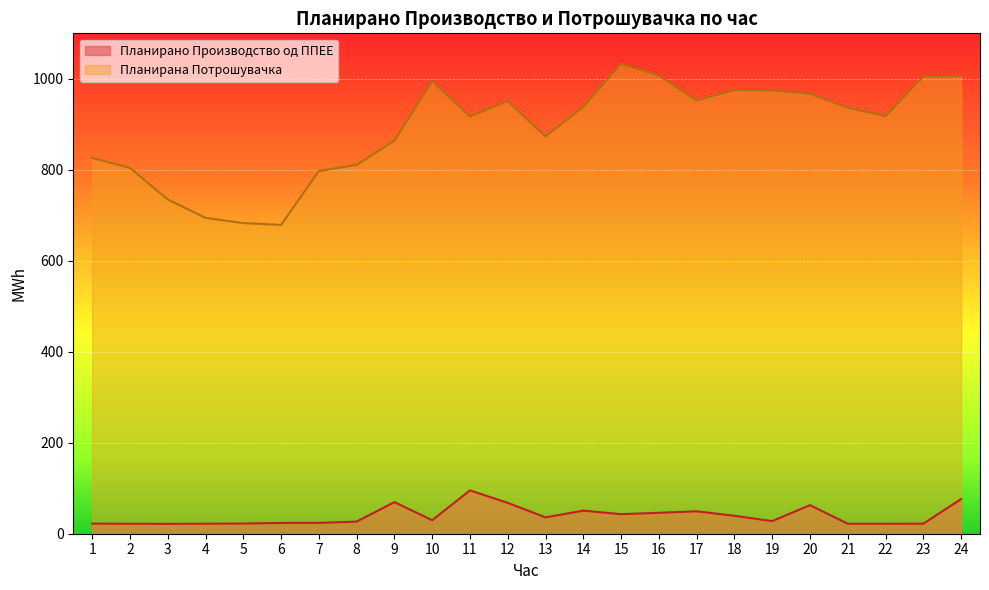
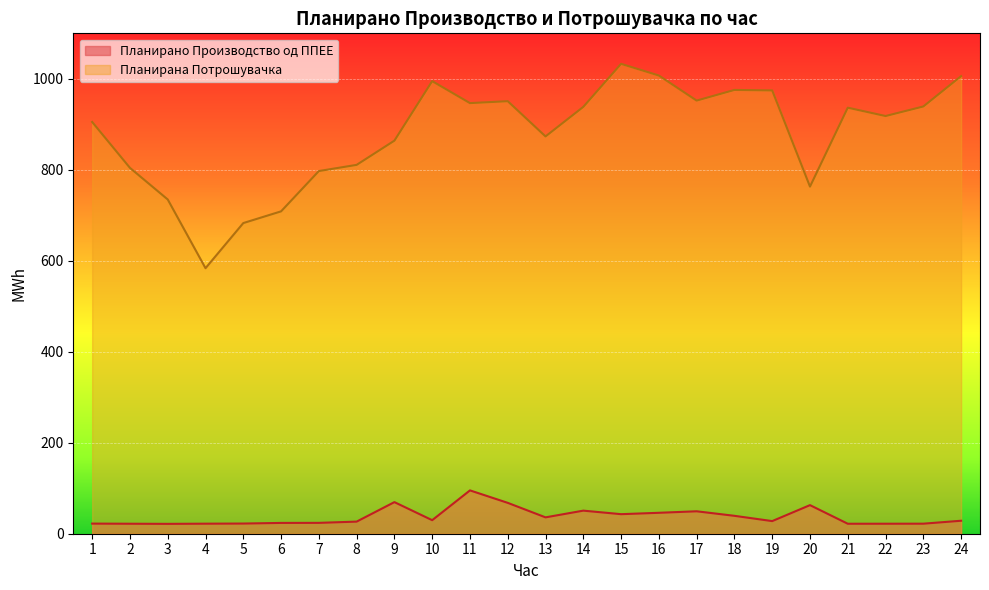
Планирана Потрошувачка, 1: 830 -> 910
Планирана Потрошувачка, 4: 690 -> 580
Планирана Потрошувачка, 6: 680 -> 710
Планирана Потрошувачка, 11: 920 -> 950
Планирана Потрошувачка, 20: 970 -> 760
Планирана Потрошувачка, 23: 1000 -> 940
Планирано Производство од ППЕЕ, 24: 80 -> 30
